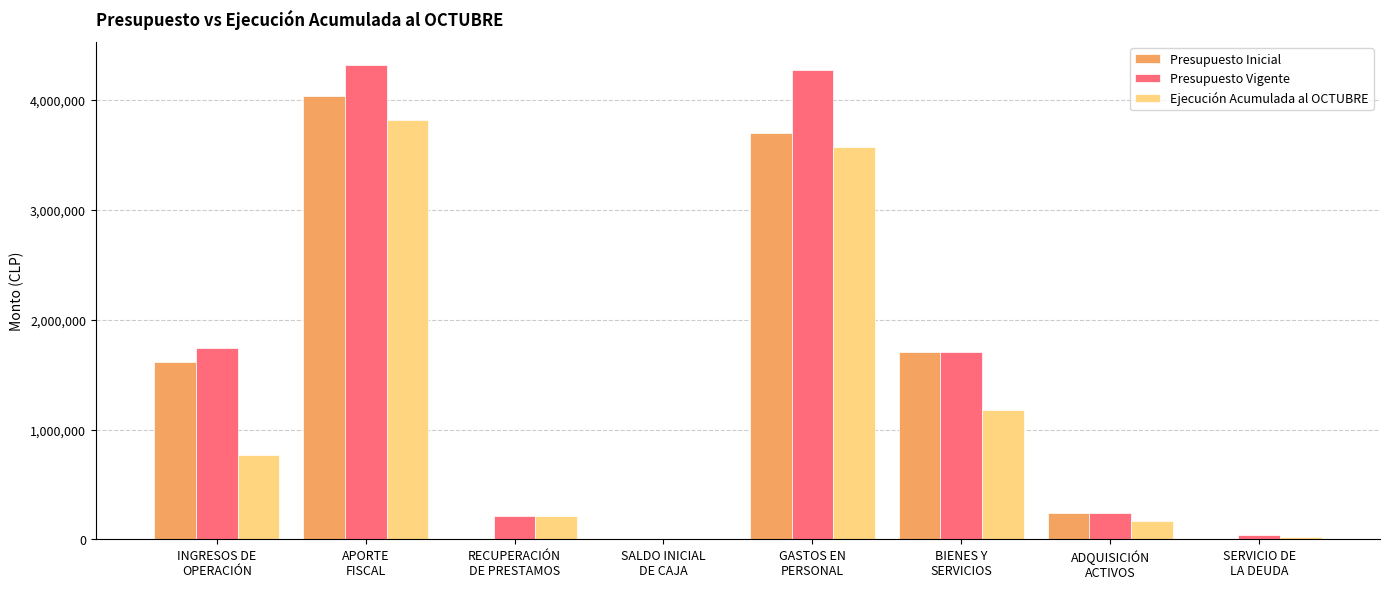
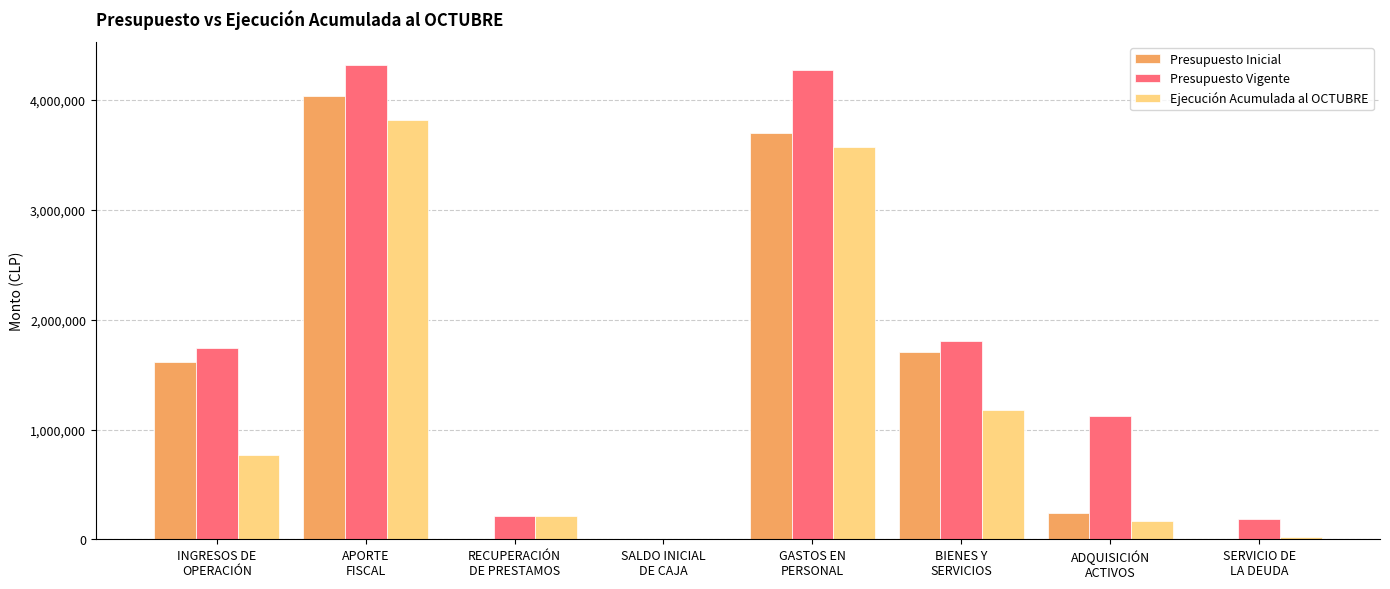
Presupuesto Vigente, BIENES Y SERVICIOS: 1,710,000 -> 1,810,000
Presupuesto Vigente, ADQUISICIÓN ACTIVOS: 240,000 -> 1,120,000
Presupuesto Vigente, SERVICIO DE LA DEUDA: 40,000 -> 190,000
